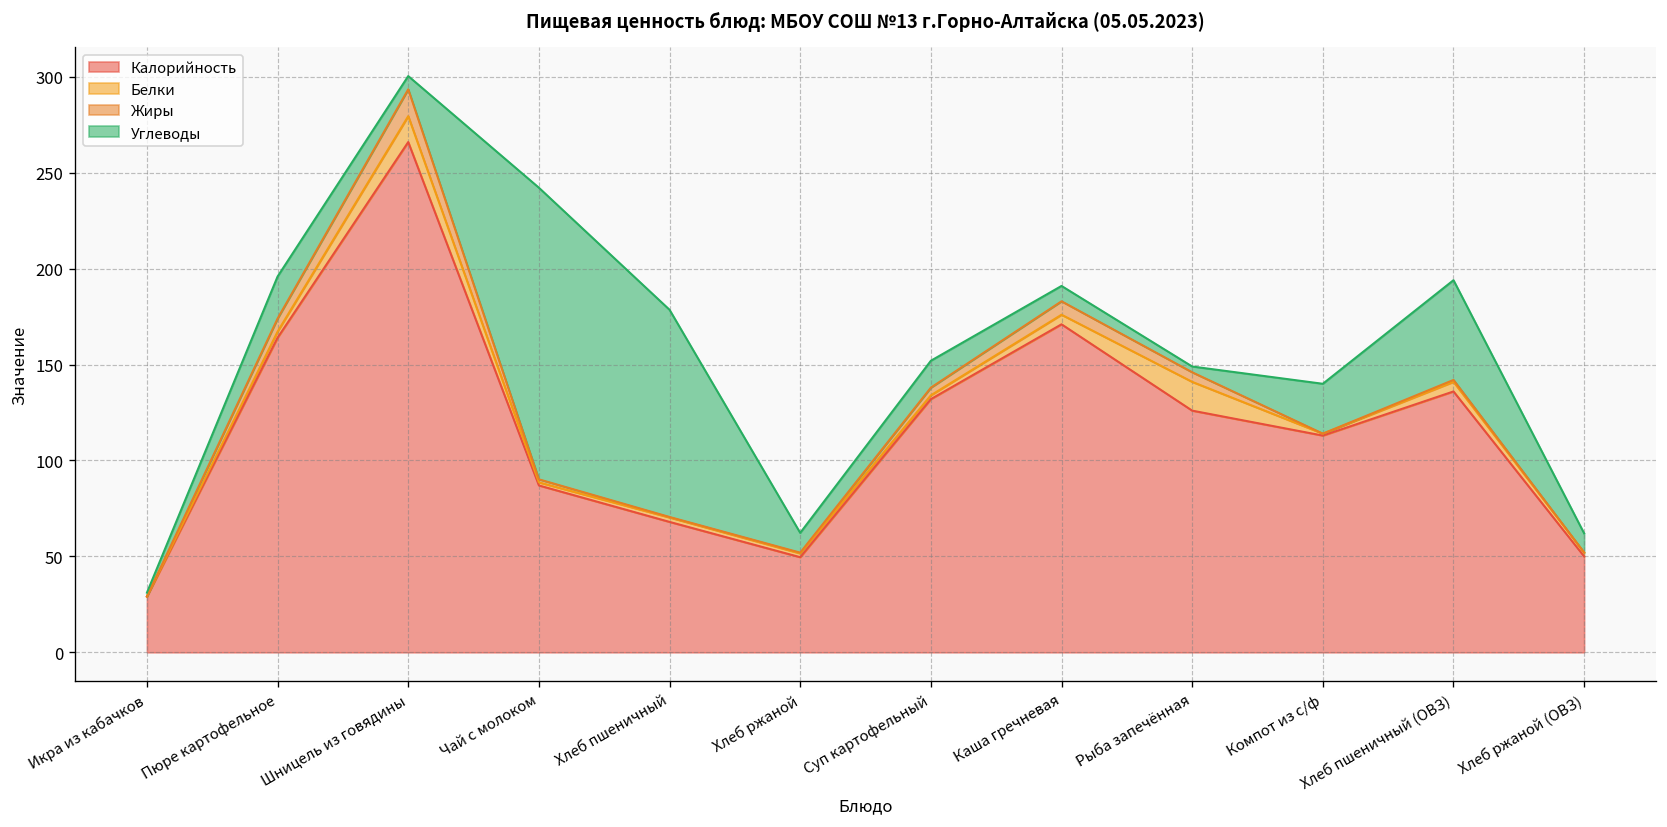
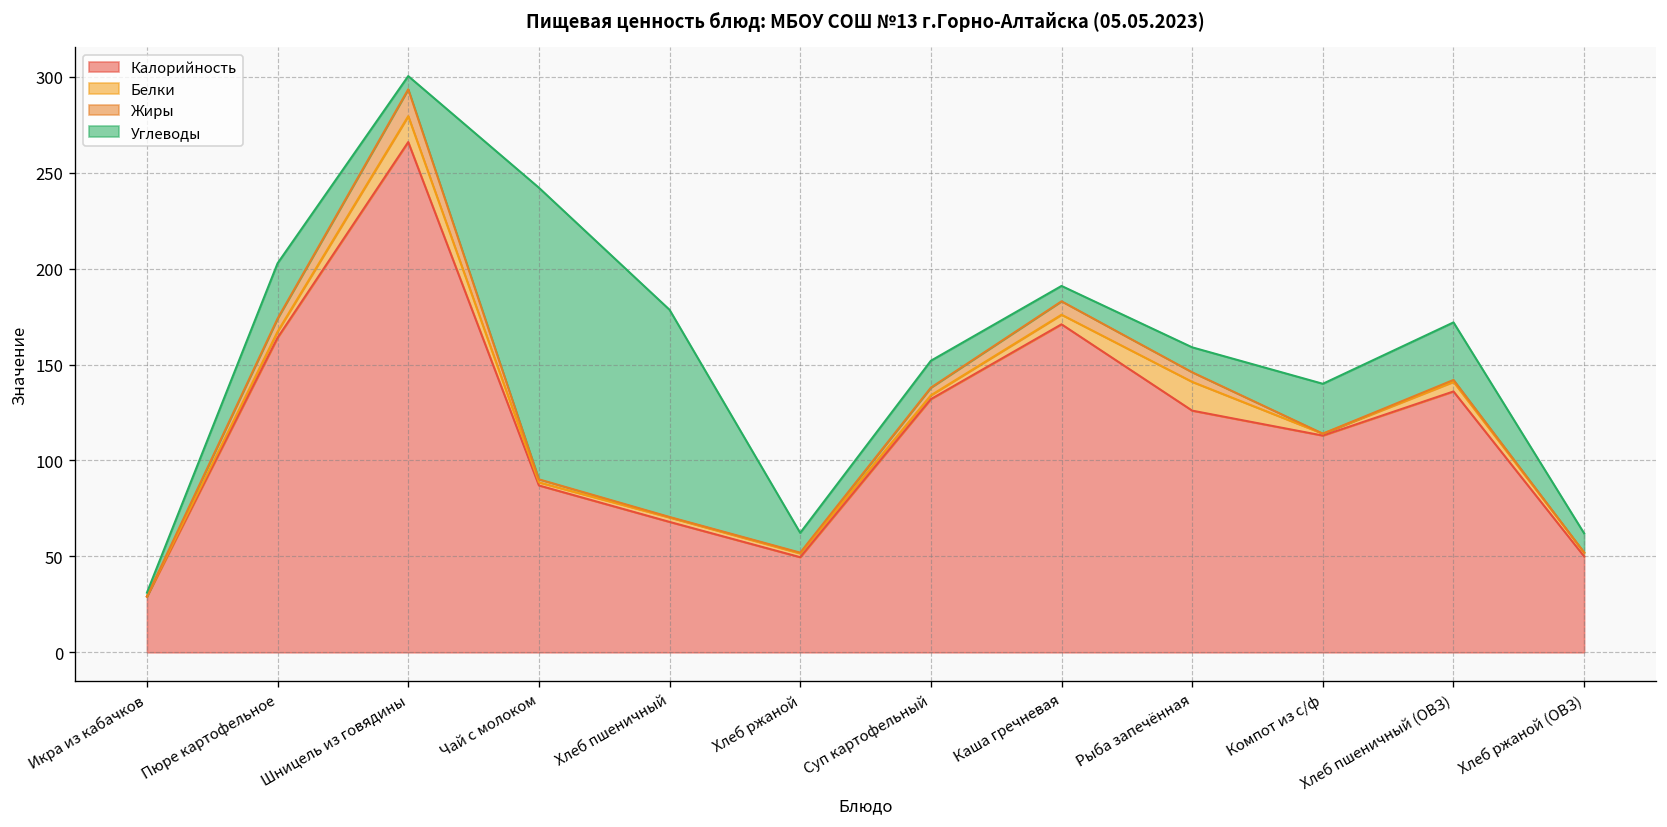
Углеводы, Пюре картофельное: 22 -> 29
Углеводы, Рыба запечённая: 3 -> 13
Углеводы, Хлеб пшеничный (ОВЗ): 52 -> 30
